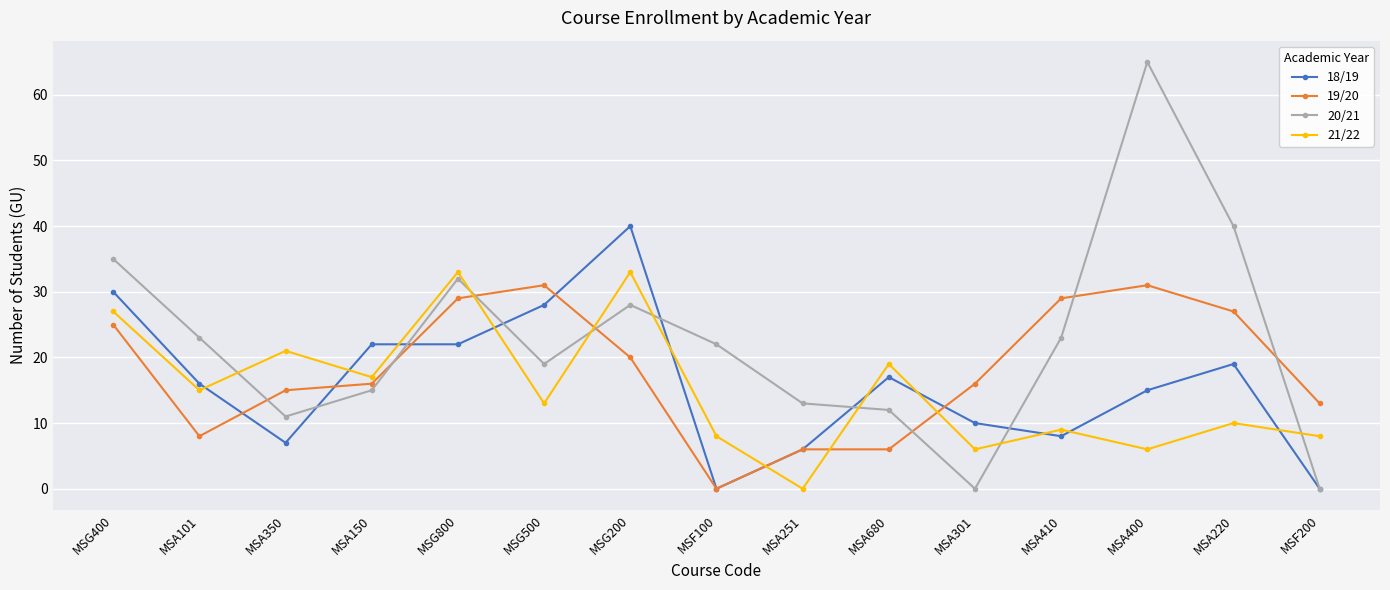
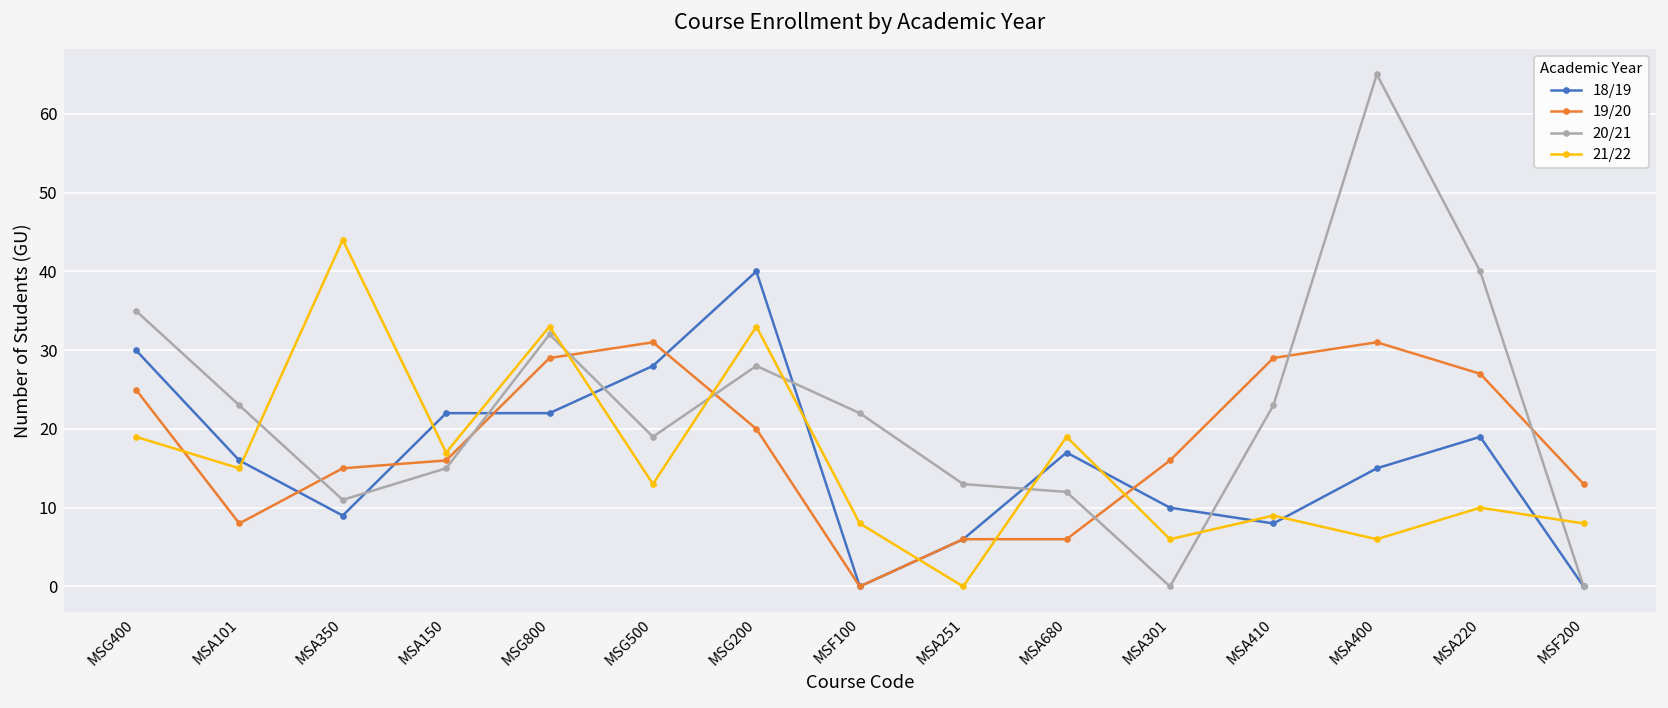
21/22, MSG400: 27 -> 19
18/19, MSA350: 7 -> 9
21/22, MSA350: 21 -> 44
